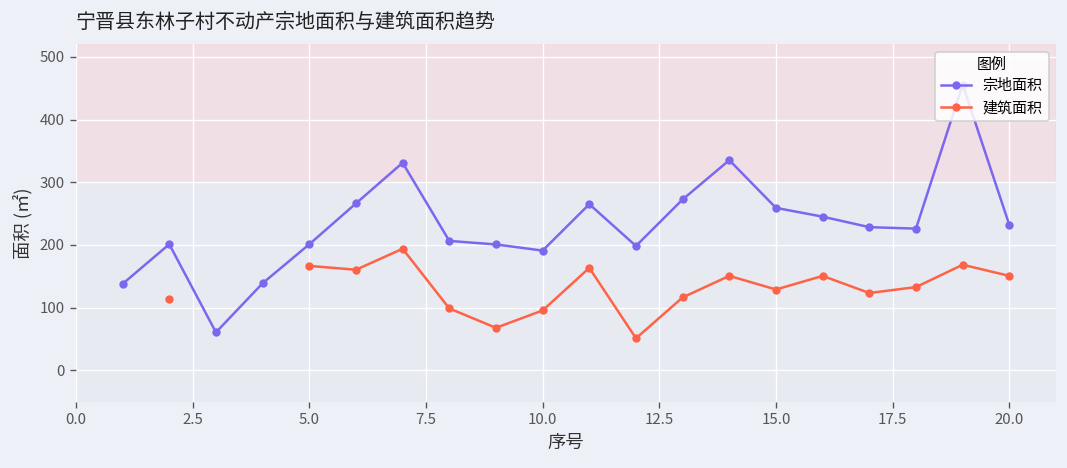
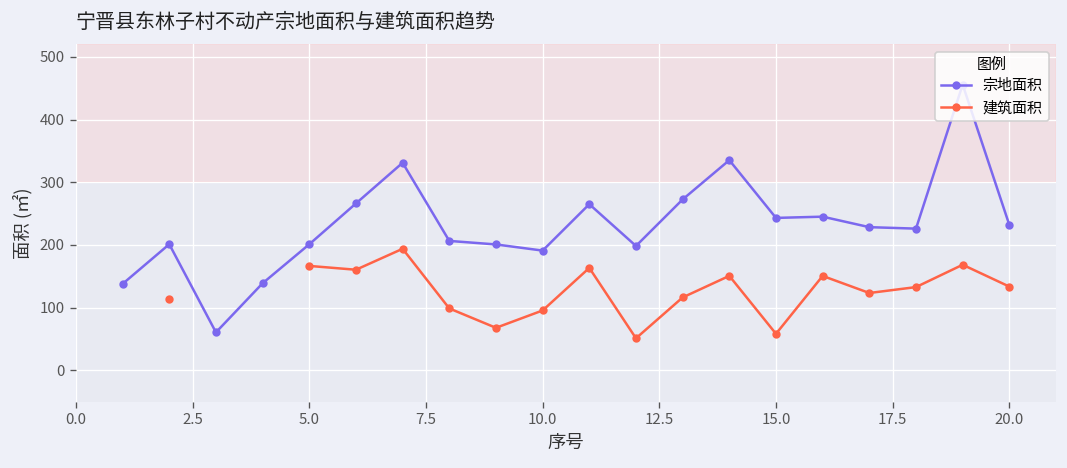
宗地面积, 15.0: 260 -> 240
建筑面积, 15.0: 130 -> 60
建筑面积, 20.0: 150 -> 130
